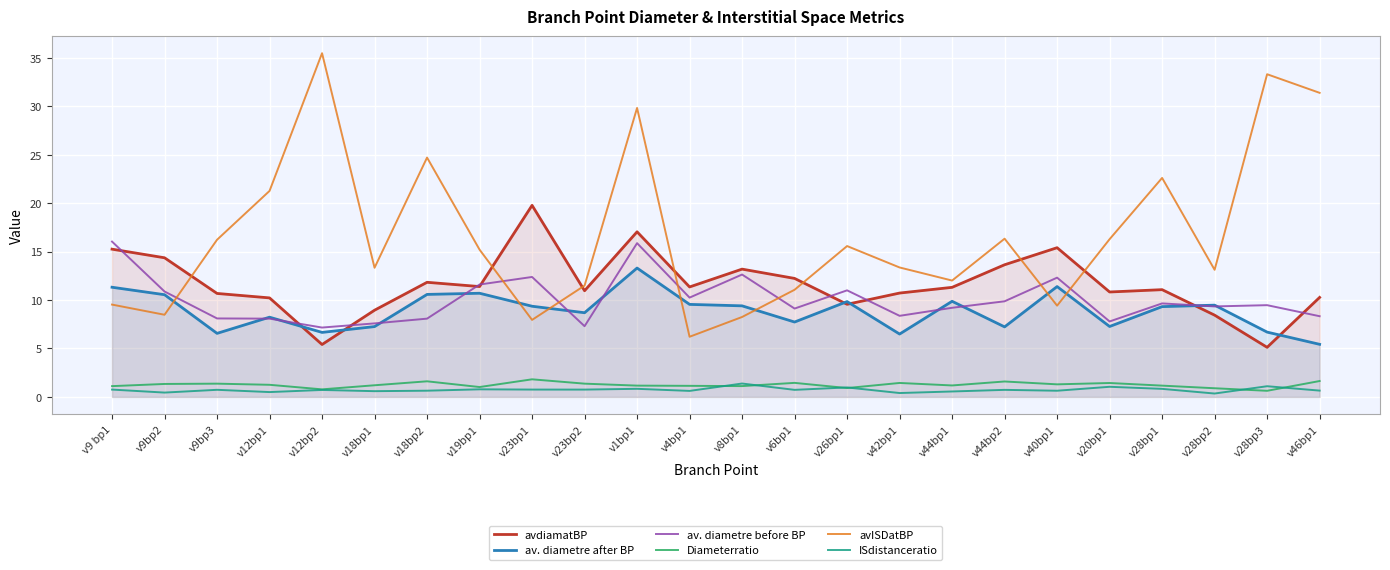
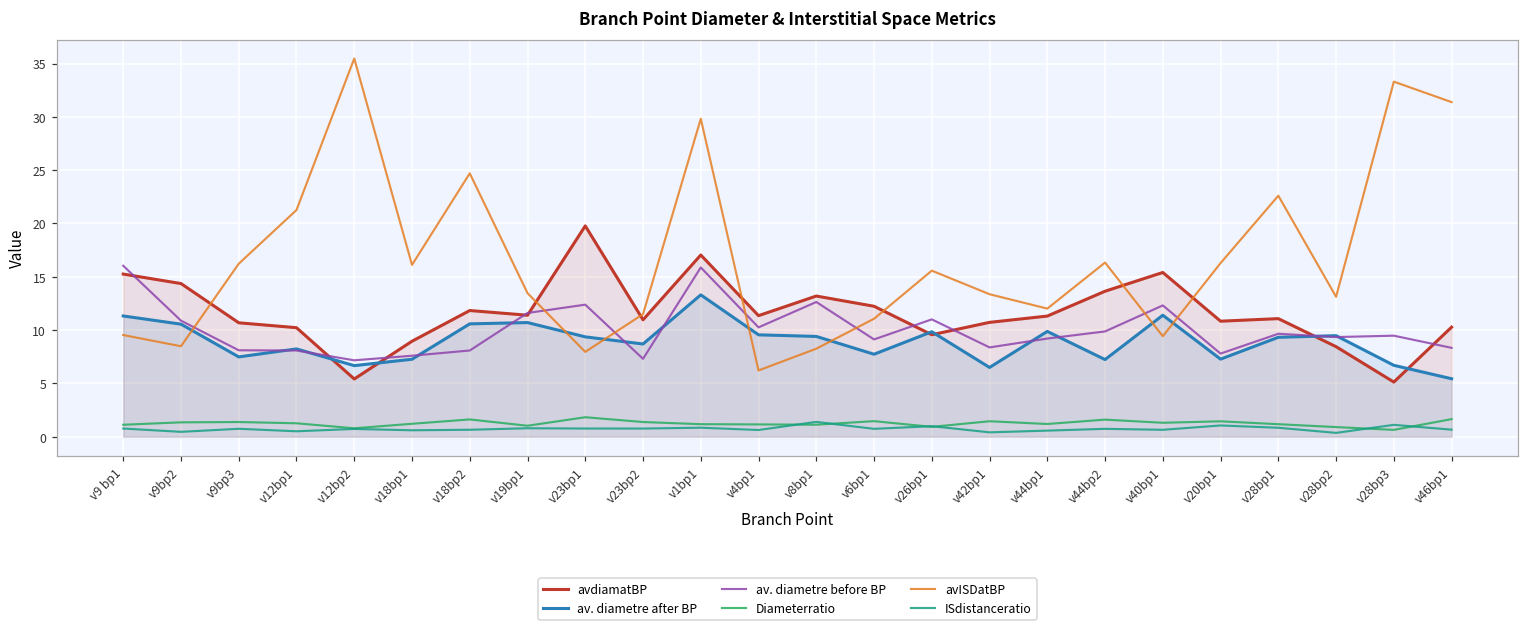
av. diametre after BP, v9bp3: 6.6 -> 7.5
avISDatBP, v18bp1: 13 -> 16
avISDatBP, v19bp1: 15 -> 13
